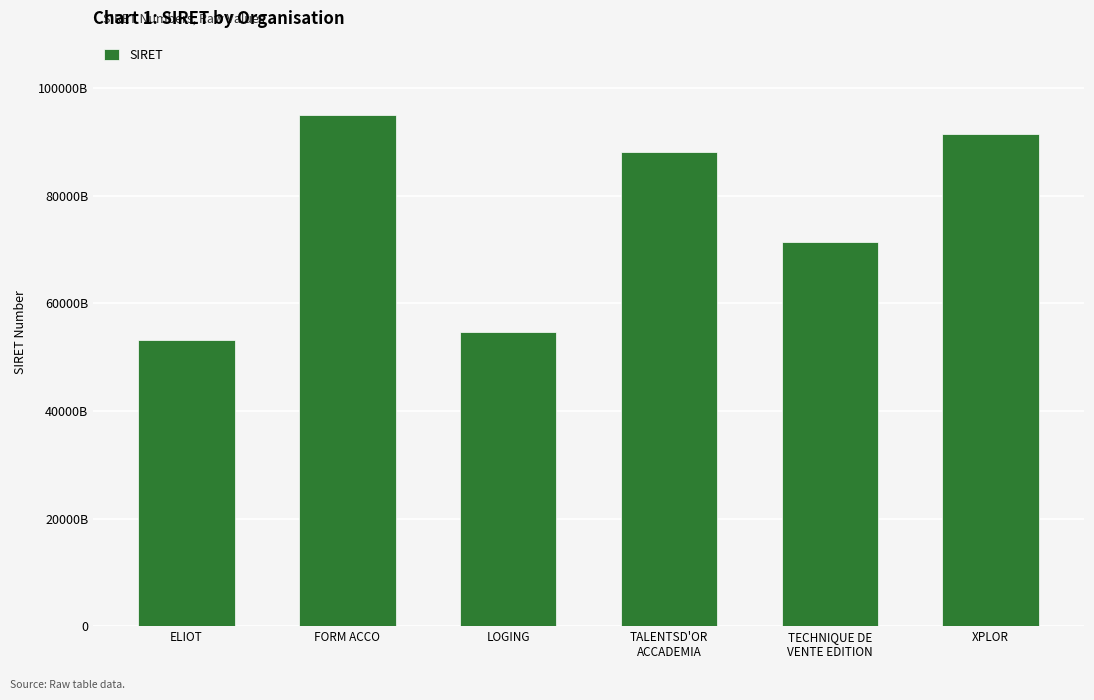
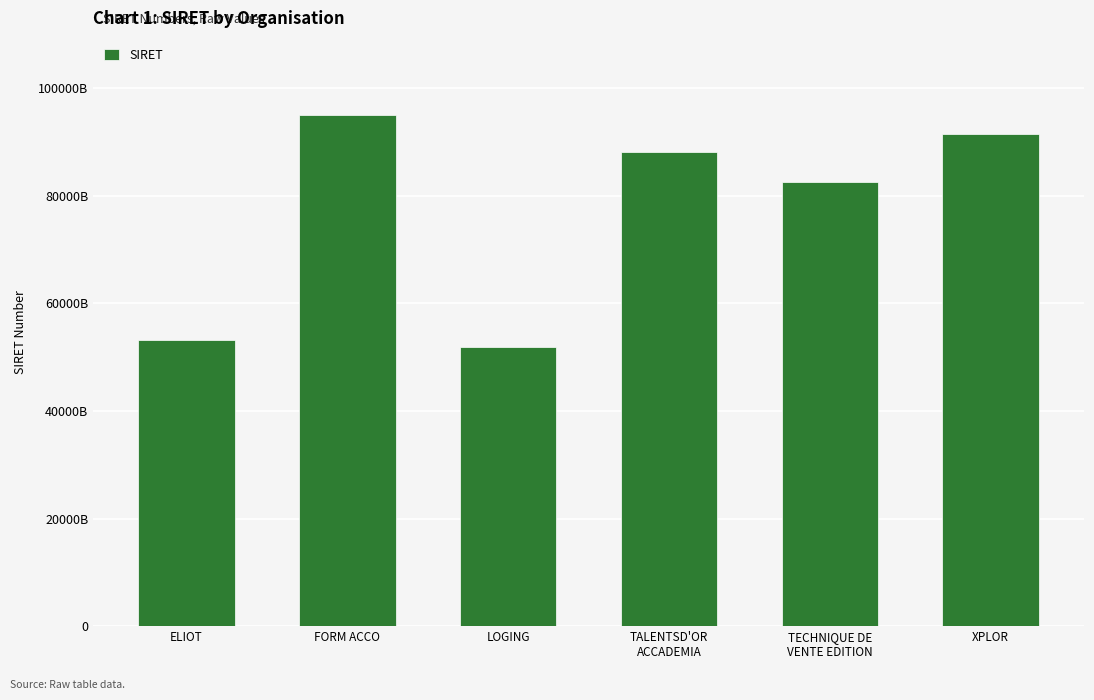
LOGING: 55000000000000 -> 52000000000000
TECHNIQUE DE VENTE EDITION: 71000000000000 -> 83000000000000
